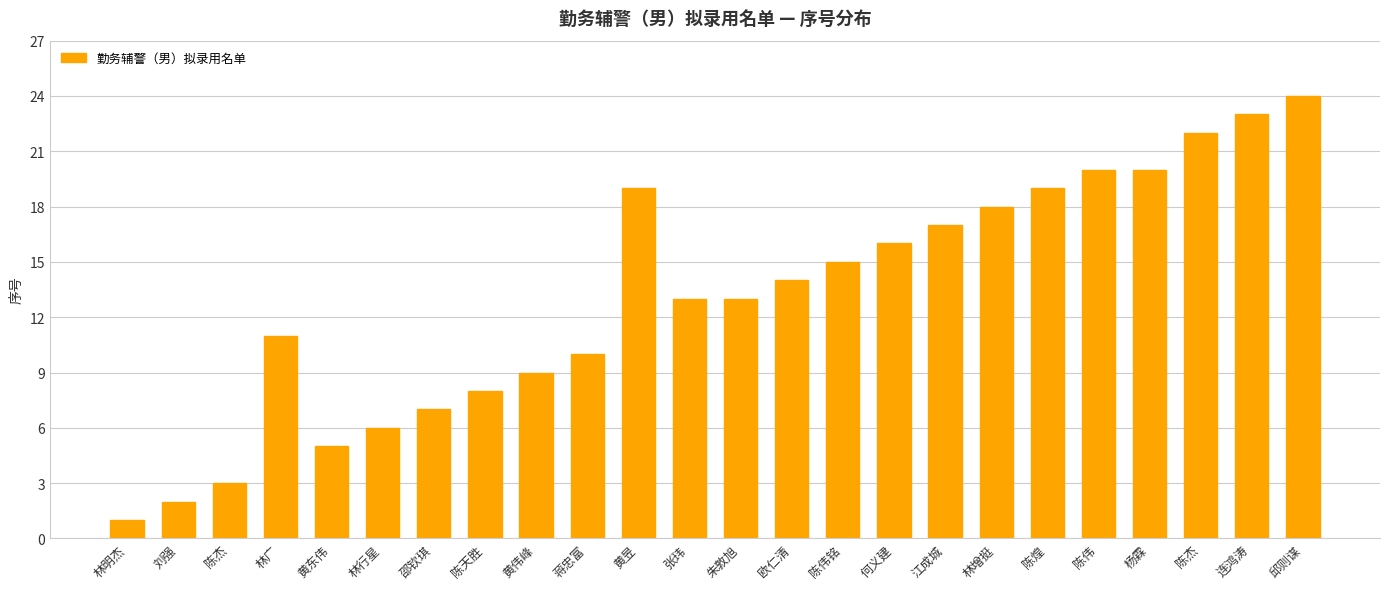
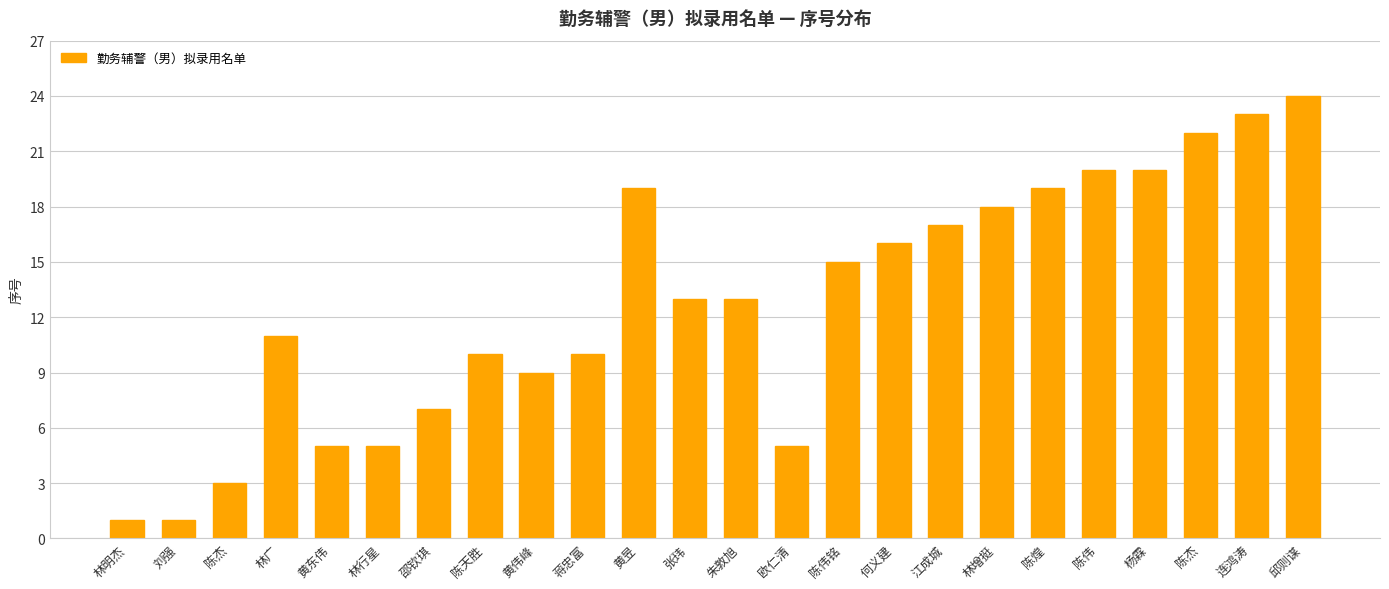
刘强: 2 -> 1
林行星: 6 -> 5
陈天胜: 8 -> 10
欧仁清: 14 -> 5
